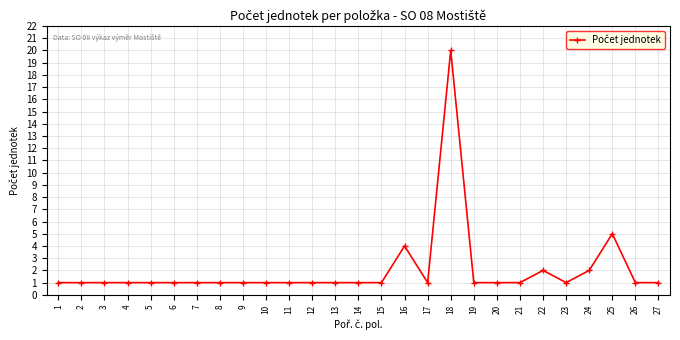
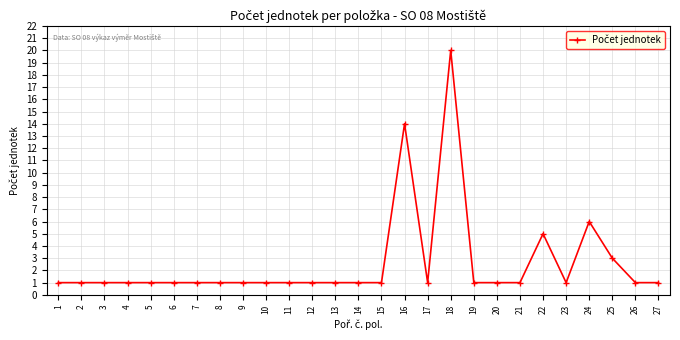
16: 4 -> 14
22: 2 -> 5
24: 2 -> 6
25: 5 -> 3
